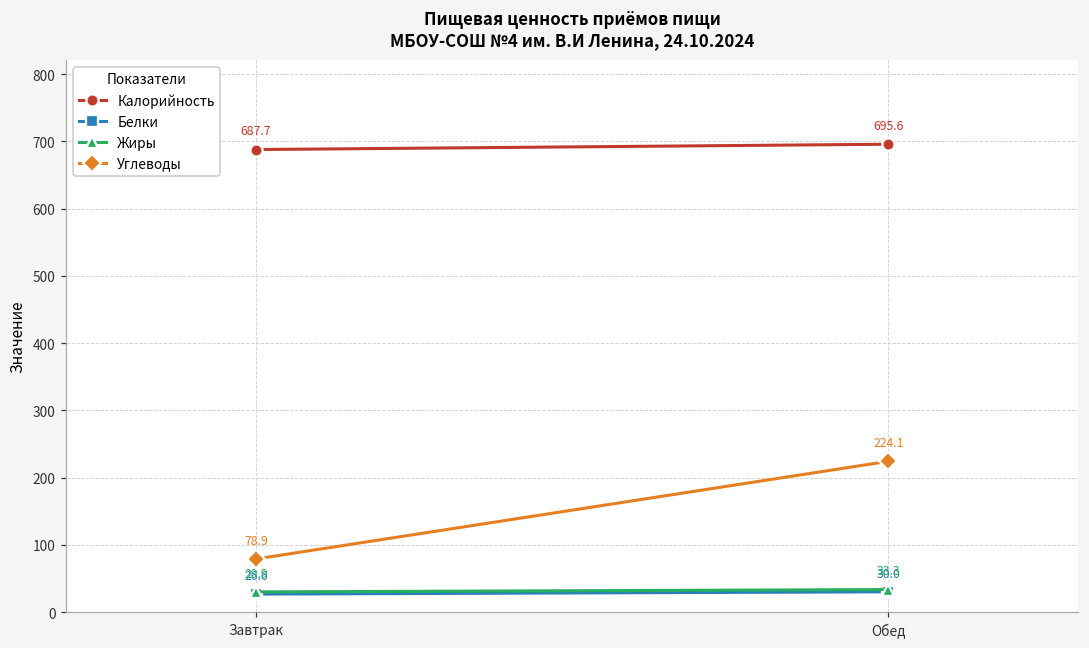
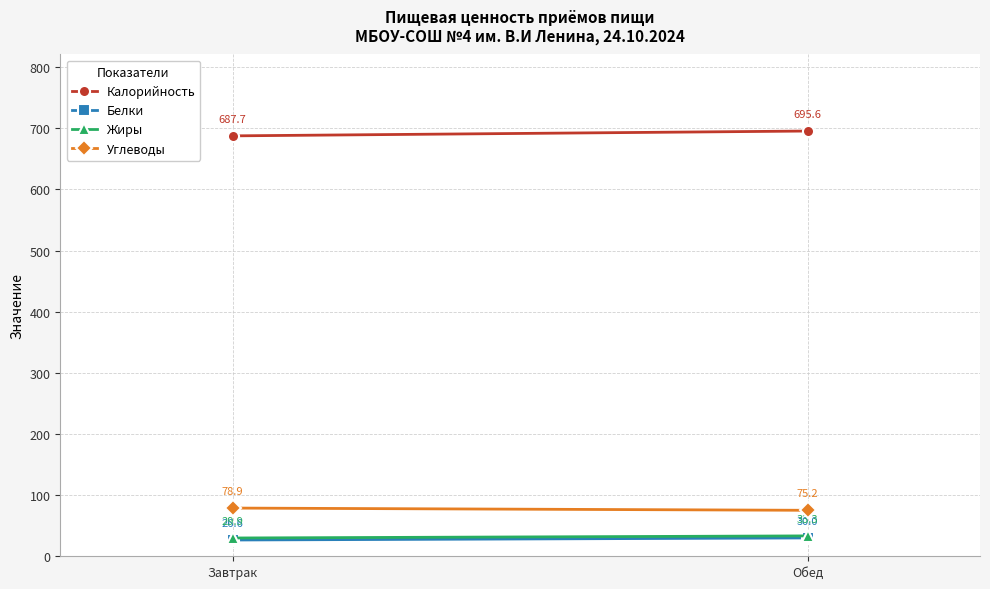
Углеводы, Обед: 224.1 -> 75.2
